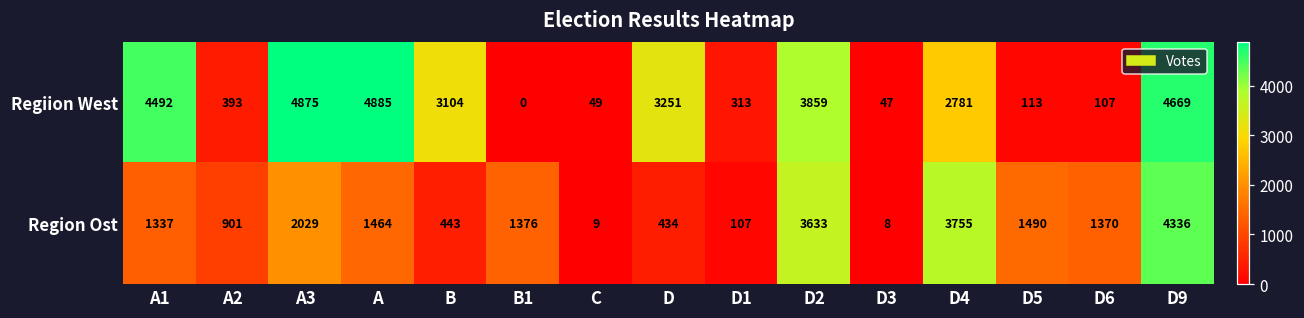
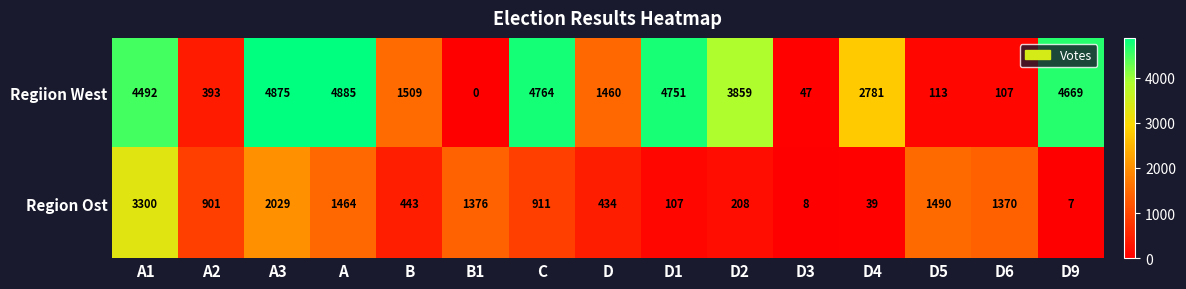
Regiion West, B: 3104 -> 1509
Regiion West, C: 49 -> 4764
Regiion West, D: 3251 -> 1460
Regiion West, D1: 313 -> 4751
Region Ost, A1: 1337 -> 3300
Region Ost, C: 9 -> 911
Region Ost, D2: 3633 -> 208
Region Ost, D4: 3755 -> 39
Region Ost, D9: 4336 -> 7
